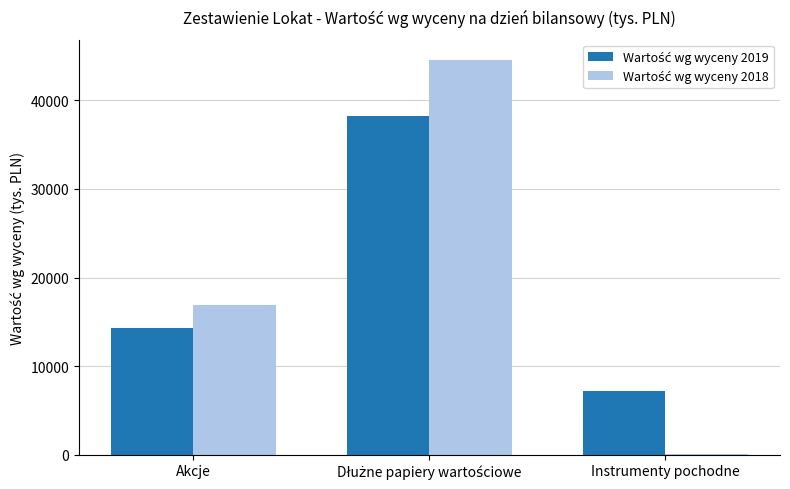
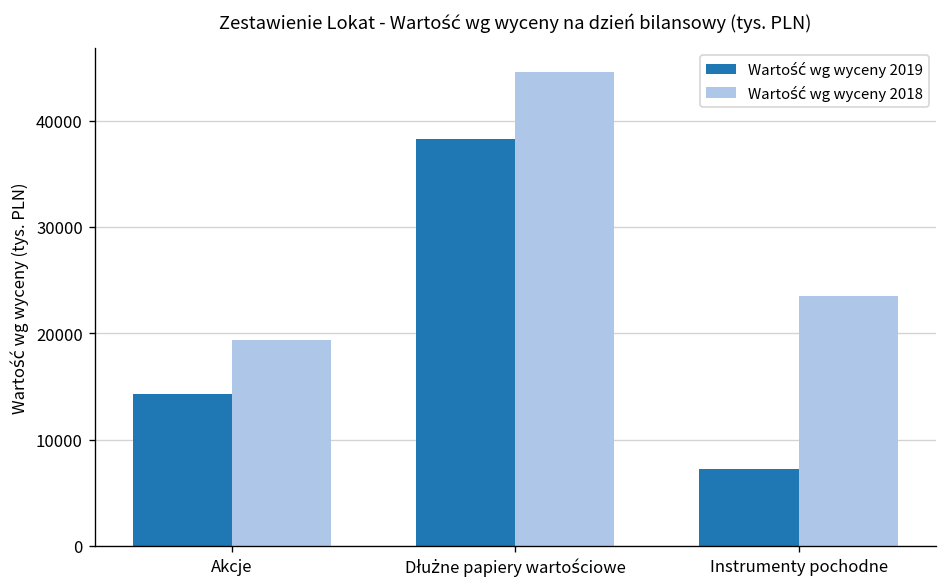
Wartość wg wyceny 2018, Akcje: 17000 -> 19000
Wartość wg wyceny 2018, Instrumenty pochodne: 0 -> 24000
